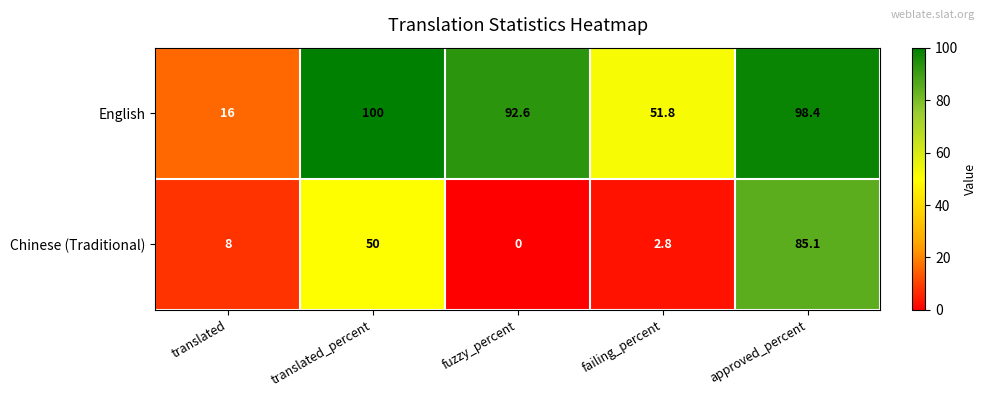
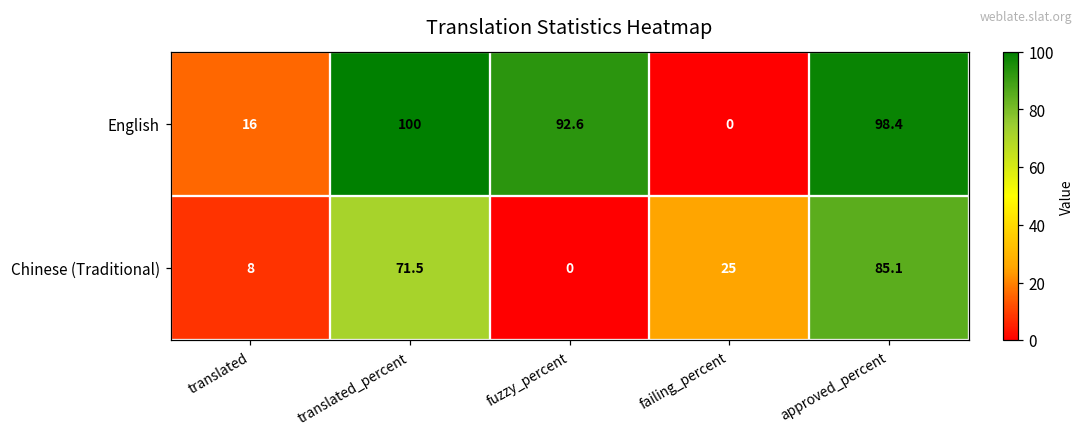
English, failing_percent: 51.8 -> 0
Chinese (Traditional), translated_percent: 50 -> 71.5
Chinese (Traditional), failing_percent: 2.8 -> 25
